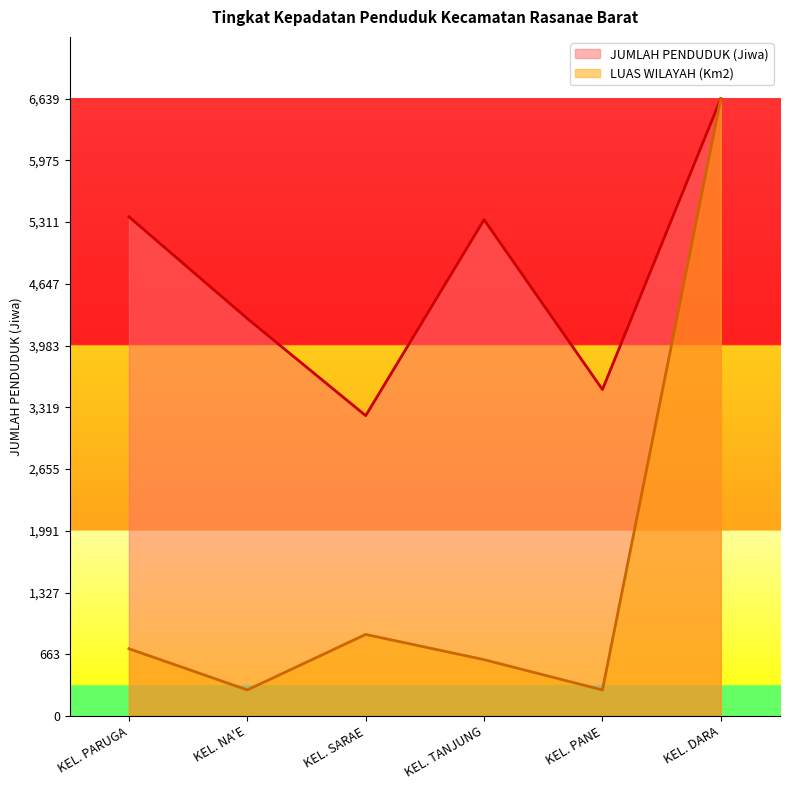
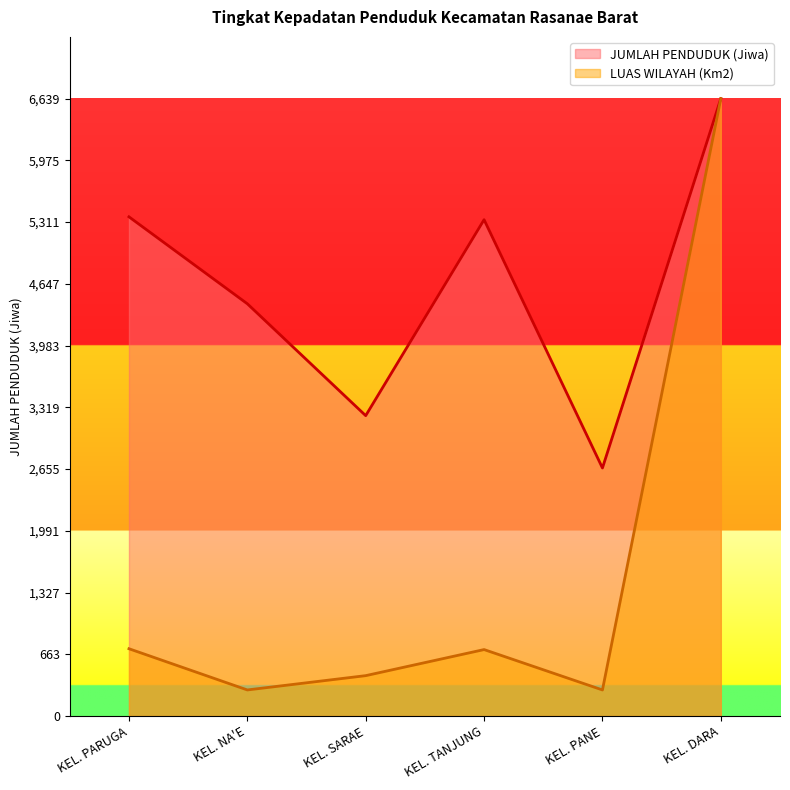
JUMLAH PENDUDUK (Jiwa), KEL. NA'E: 4,300 -> 4,400
LUAS WILAYAH (Km2), KEL. SARAE: 900 -> 400
LUAS WILAYAH (Km2), KEL. TANJUNG: 600 -> 700
JUMLAH PENDUDUK (Jiwa), KEL. PANE: 3,500 -> 2,700
